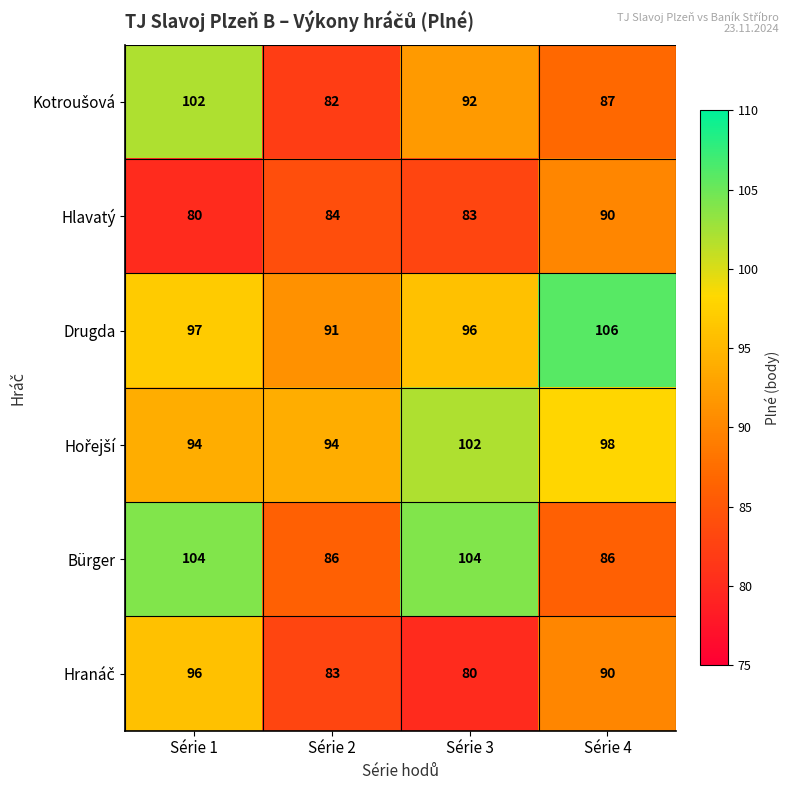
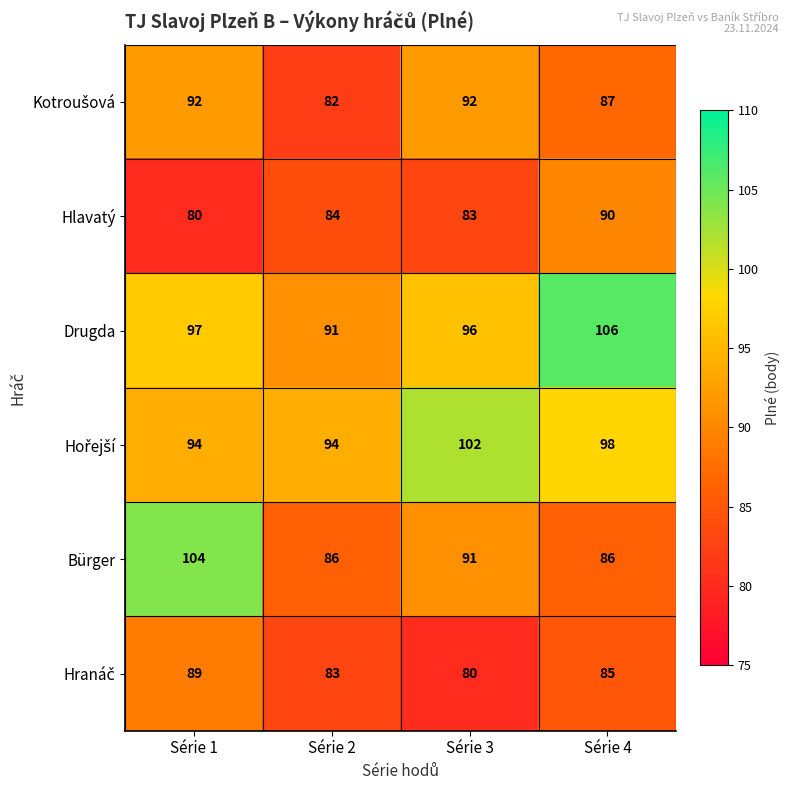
Kotroušová, Série 1: 102 -> 92
Bürger, Série 3: 104 -> 91
Hranáč, Série 1: 96 -> 89
Hranáč, Série 4: 90 -> 85
